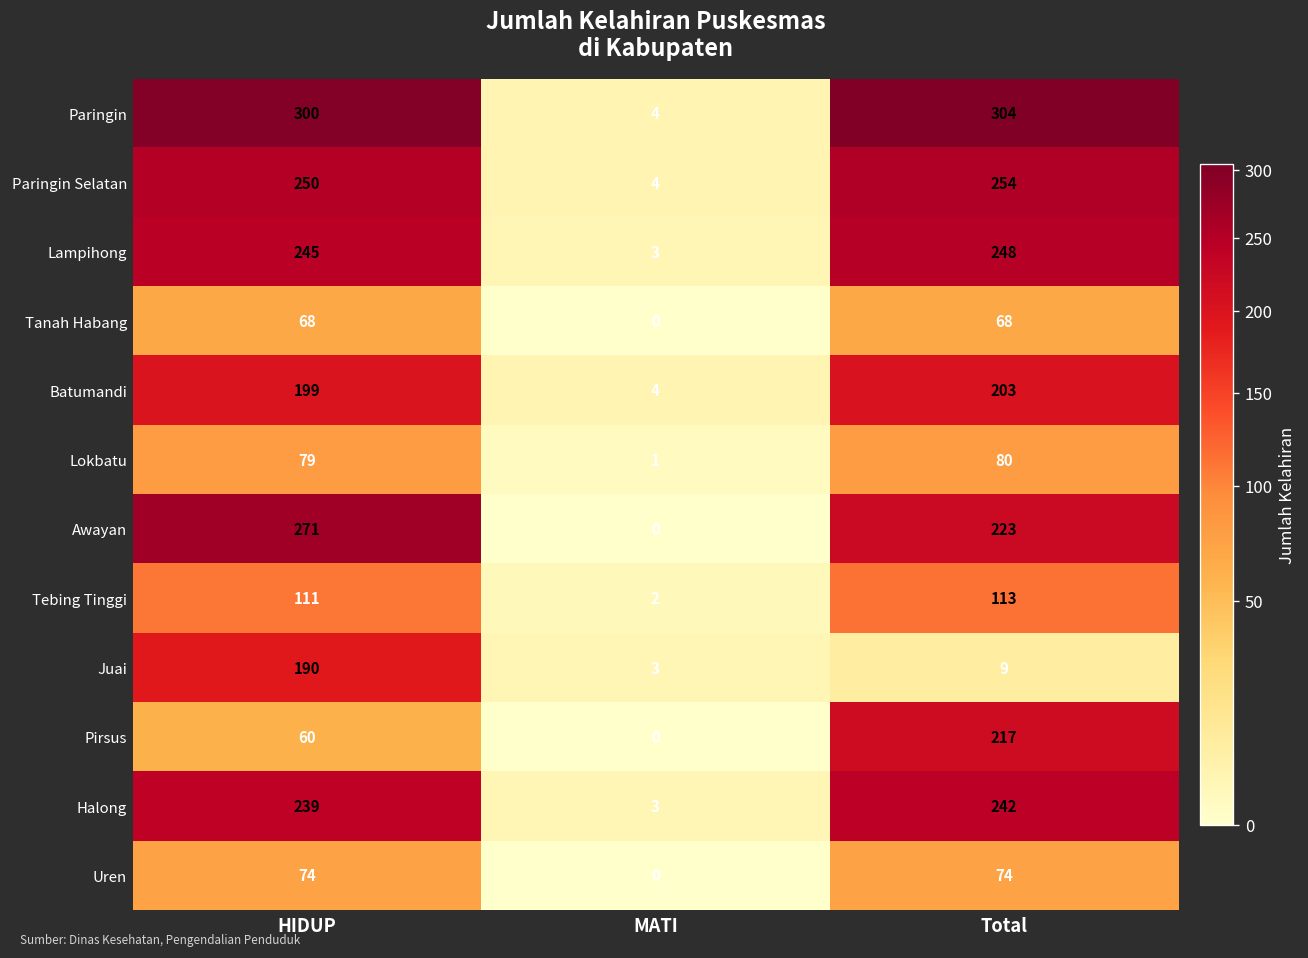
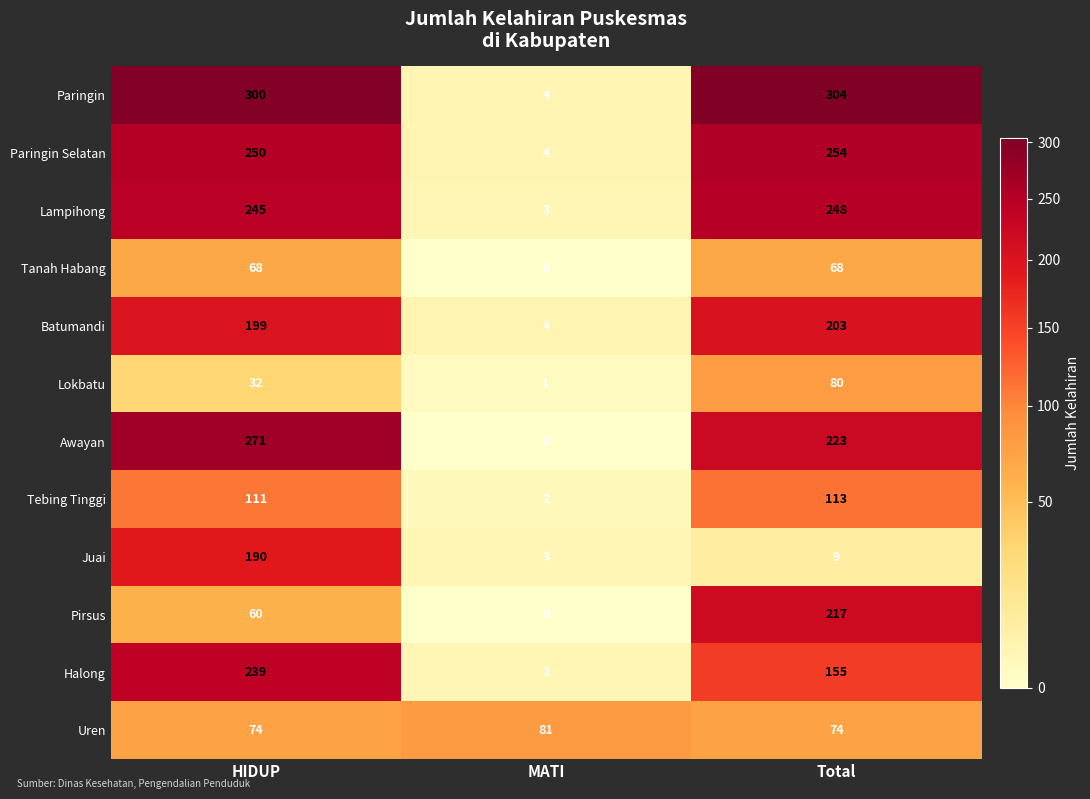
Lokbatu, HIDUP: 79 -> 32
Halong, Total: 242 -> 155
Uren, MATI: 0 -> 81
